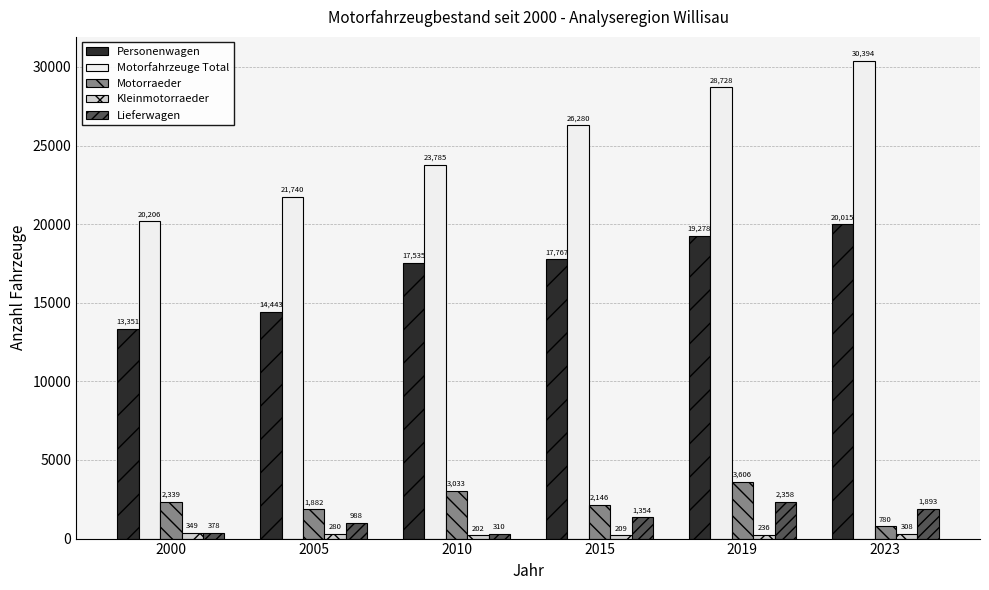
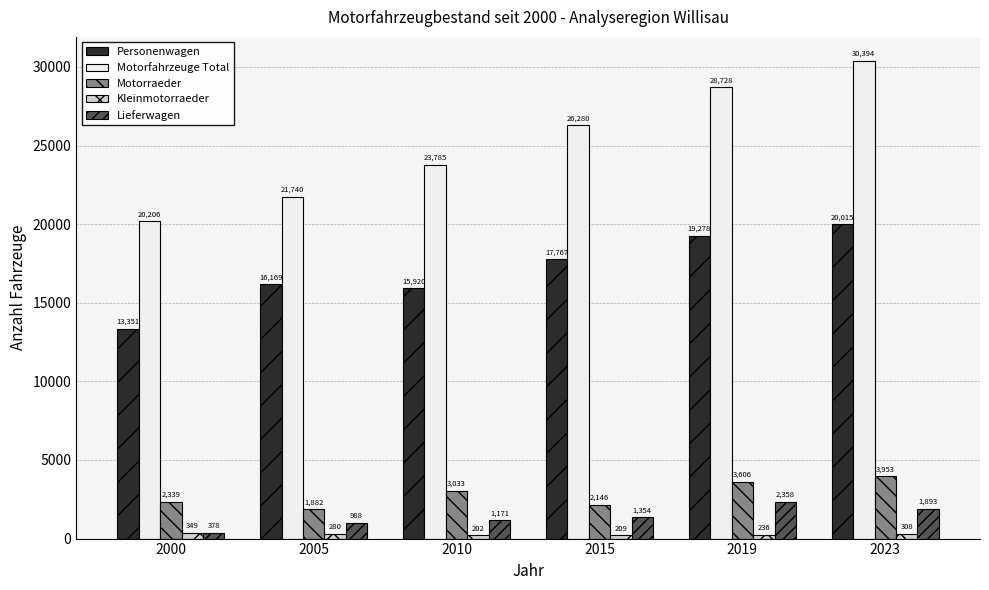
Personenwagen, 2005: 14,443 -> 16,169
Personenwagen, 2010: 17,535 -> 15,920
Lieferwagen, 2010: 310 -> 1,171
Motorraeder, 2023: 780 -> 3,953
